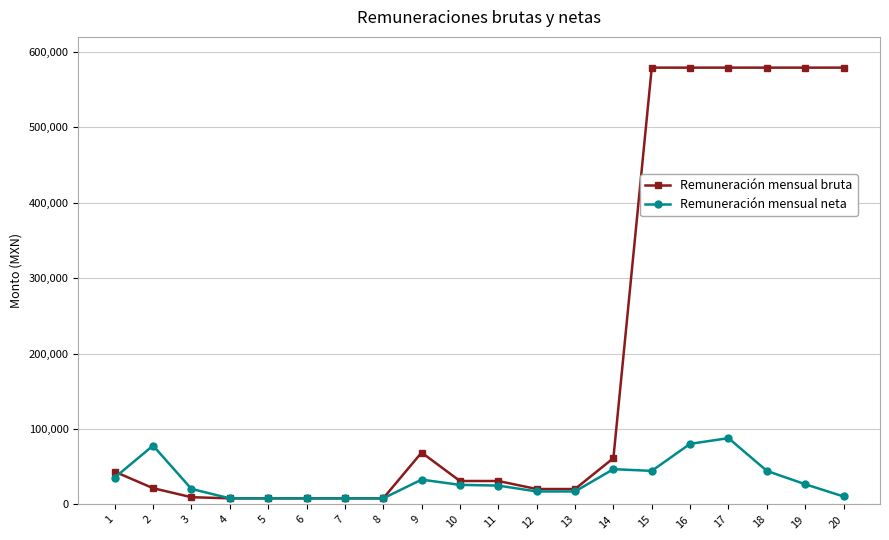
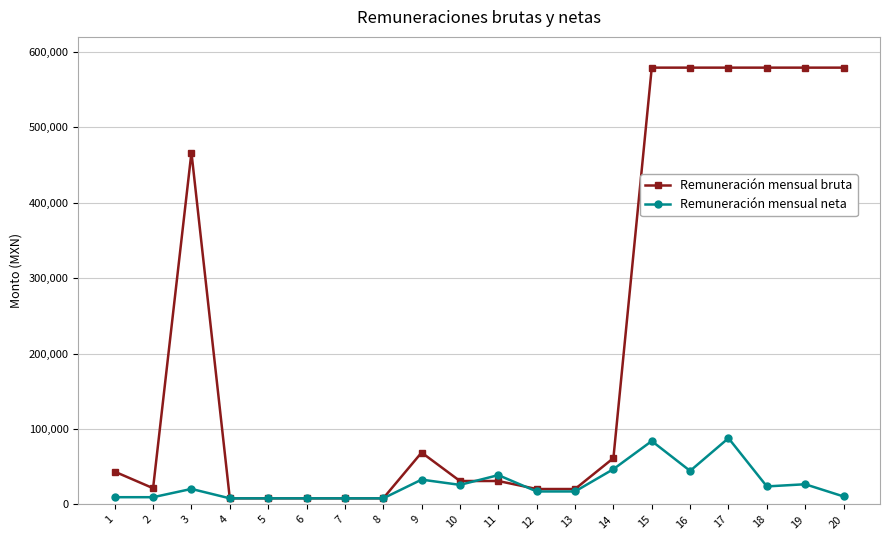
Remuneración mensual neta, 1: 40,000 -> 10,000
Remuneración mensual neta, 2: 80,000 -> 10,000
Remuneración mensual bruta, 3: 10,000 -> 470,000
Remuneración mensual neta, 11: 30,000 -> 40,000
Remuneración mensual neta, 15: 40,000 -> 80,000
Remuneración mensual neta, 16: 80,000 -> 40,000
Remuneración mensual neta, 18: 40,000 -> 20,000
